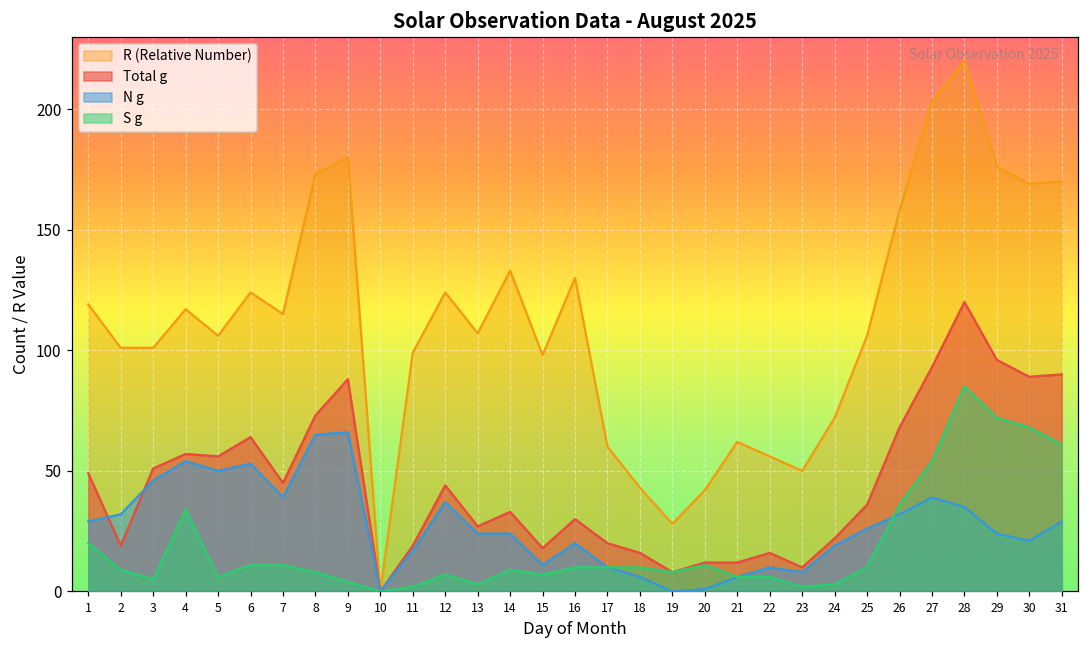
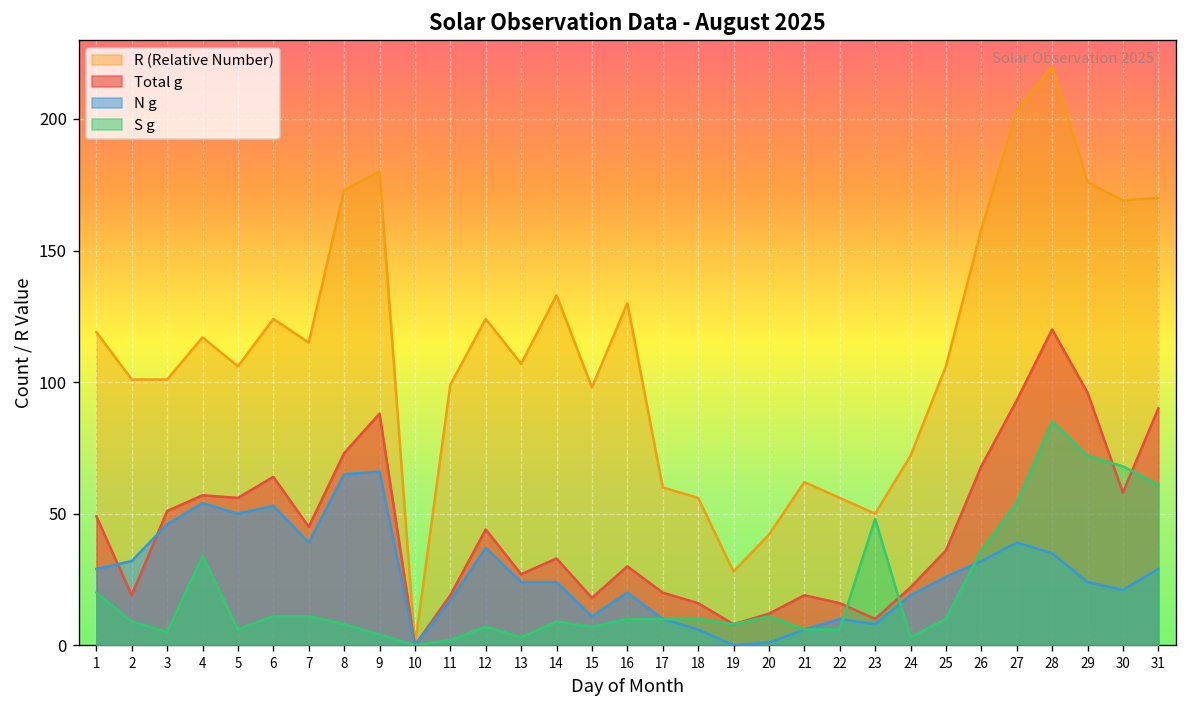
R (Relative Number), 18: 43 -> 56
Total g, 21: 12 -> 19
S g, 23: 2 -> 48
Total g, 30: 89 -> 58
